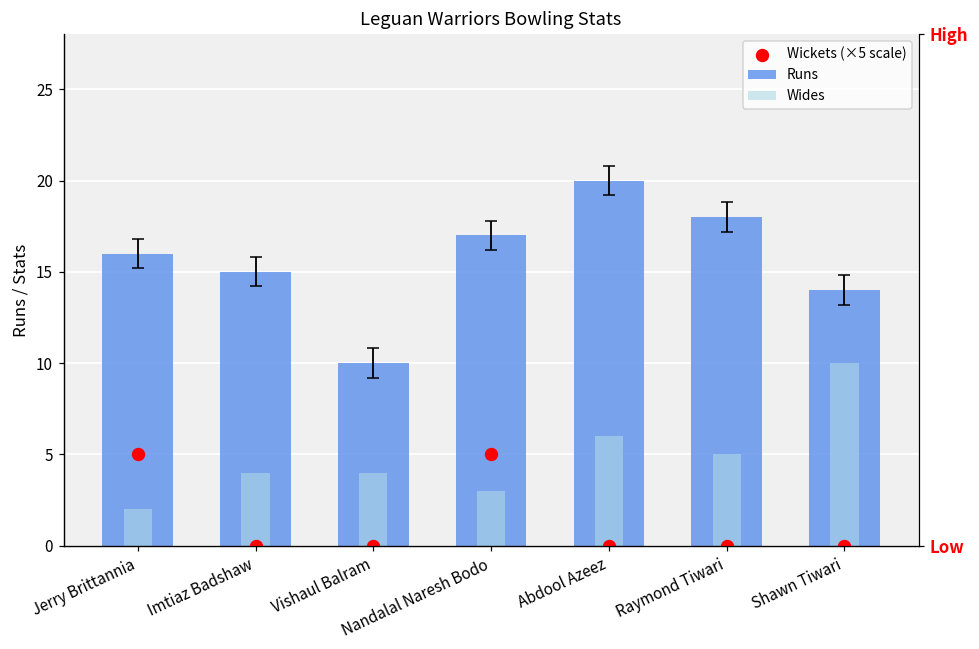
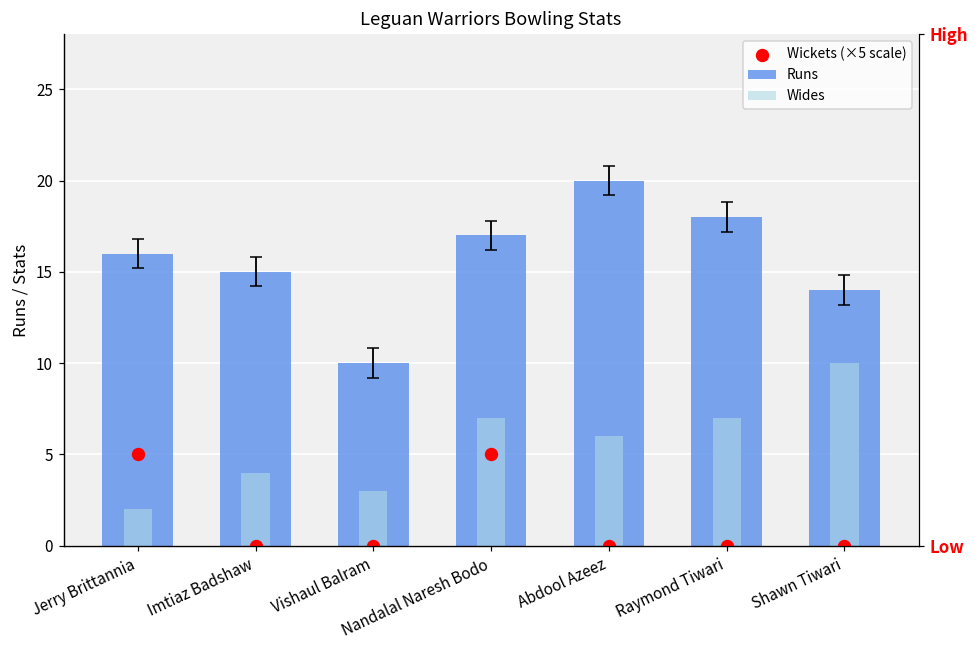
Wides, Vishaul Balram: 4 -> 3
Wides, Nandalal Naresh Bodo: 3 -> 7
Wides, Raymond Tiwari: 5 -> 7
